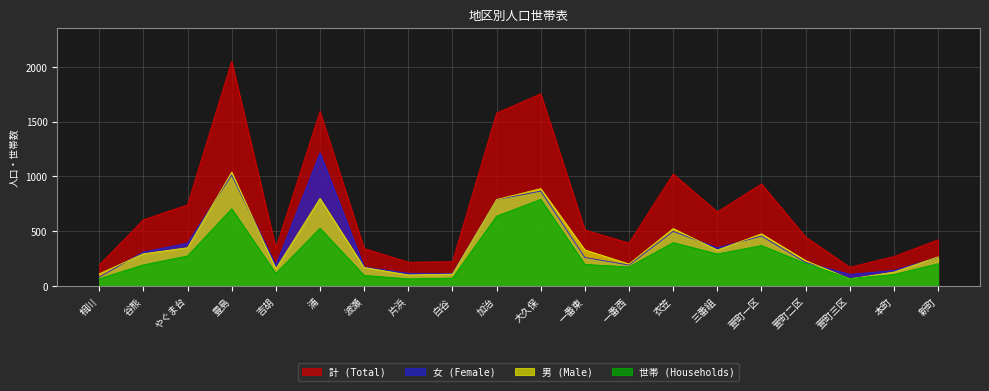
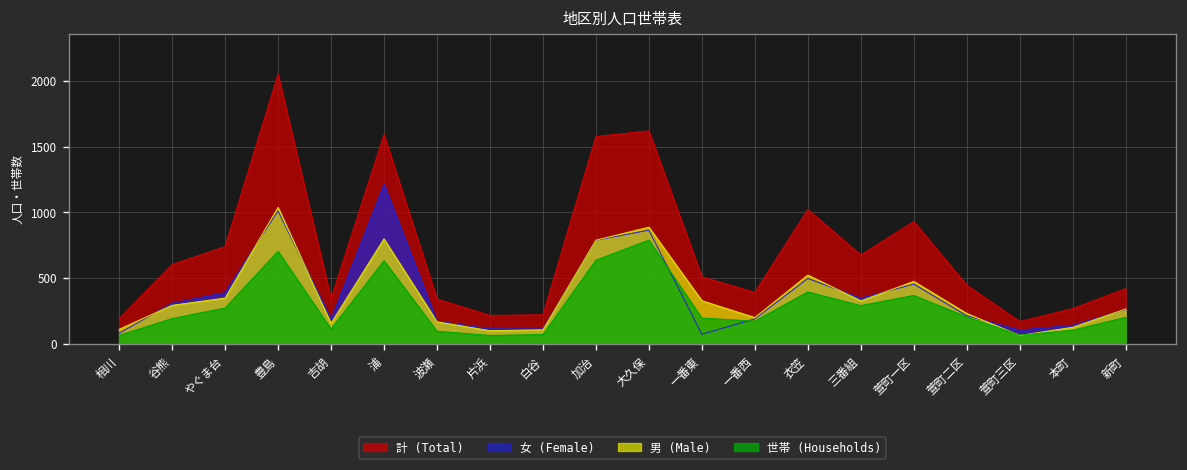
世帯 (Households), 浦: 530 -> 630
計 (Total), 大久保: 1750 -> 1620
女 (Female), 一番東: 260 -> 70
